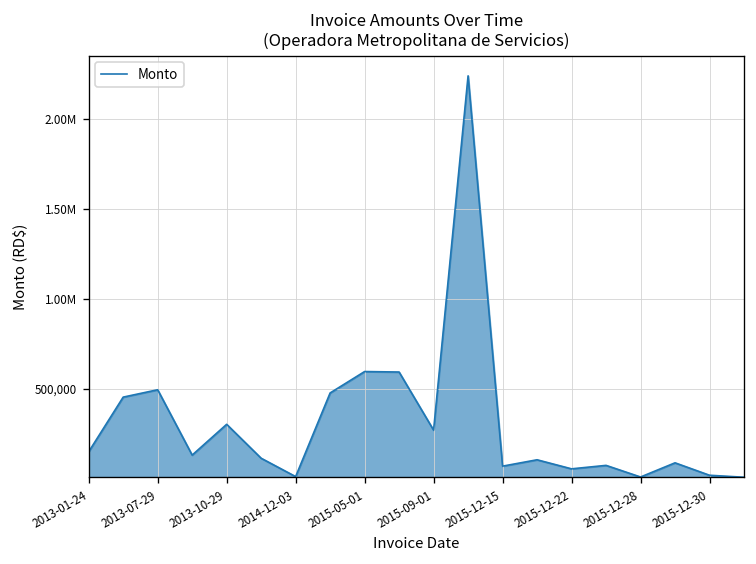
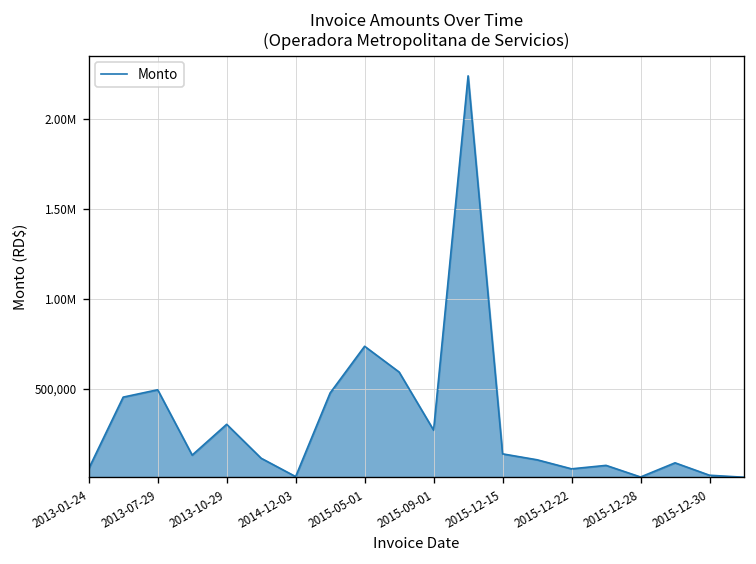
2013-01-24: 150,000 -> 50,000
2015-05-01: 600,000 -> 740,000
2015-12-15: 70,000 -> 140,000
